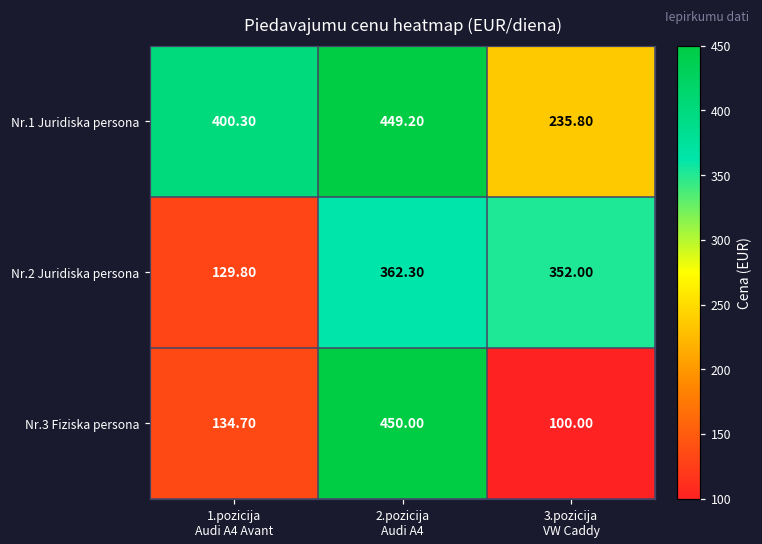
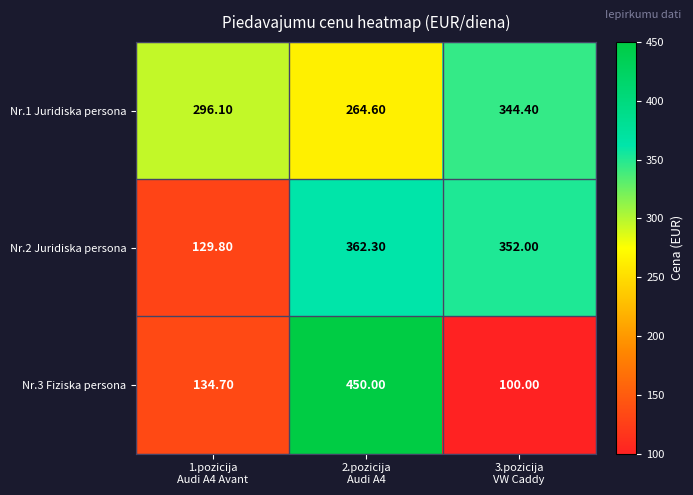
Nr.1 Juridiska persona, 1.pozicija Audi A4 Avant: 400.30 -> 296.10
Nr.1 Juridiska persona, 2.pozicija Audi A4: 449.20 -> 264.60
Nr.1 Juridiska persona, 3.pozicija VW Caddy: 235.80 -> 344.40
